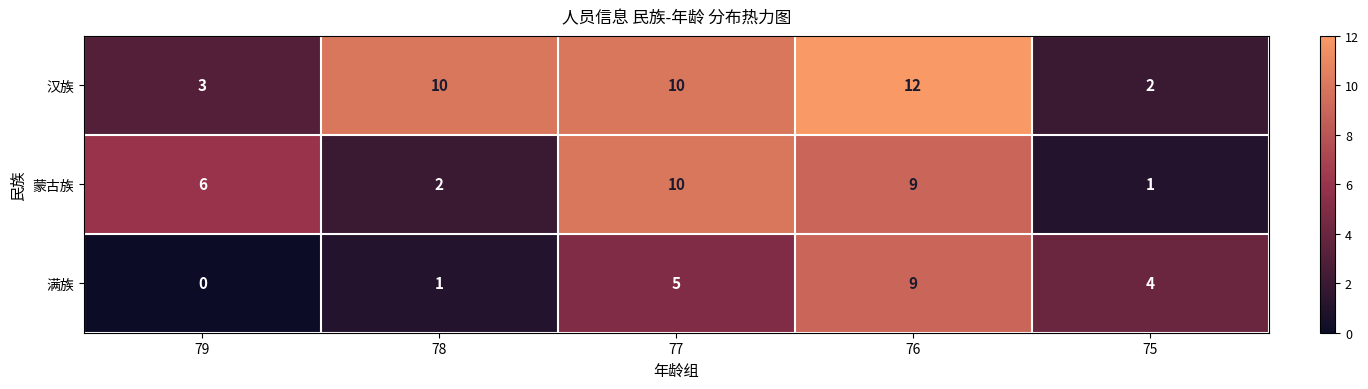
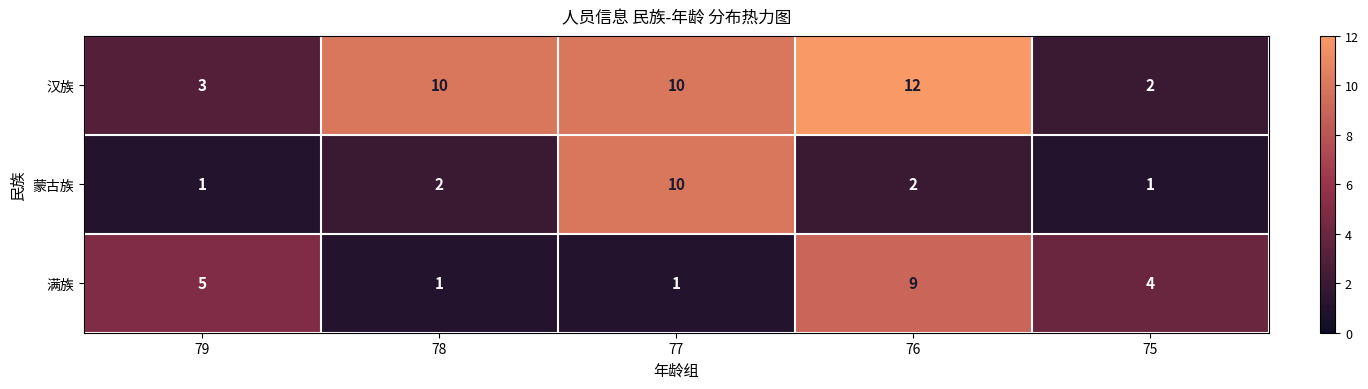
蒙古族, 79: 6 -> 1
蒙古族, 76: 9 -> 2
满族, 79: 0 -> 5
满族, 77: 5 -> 1
